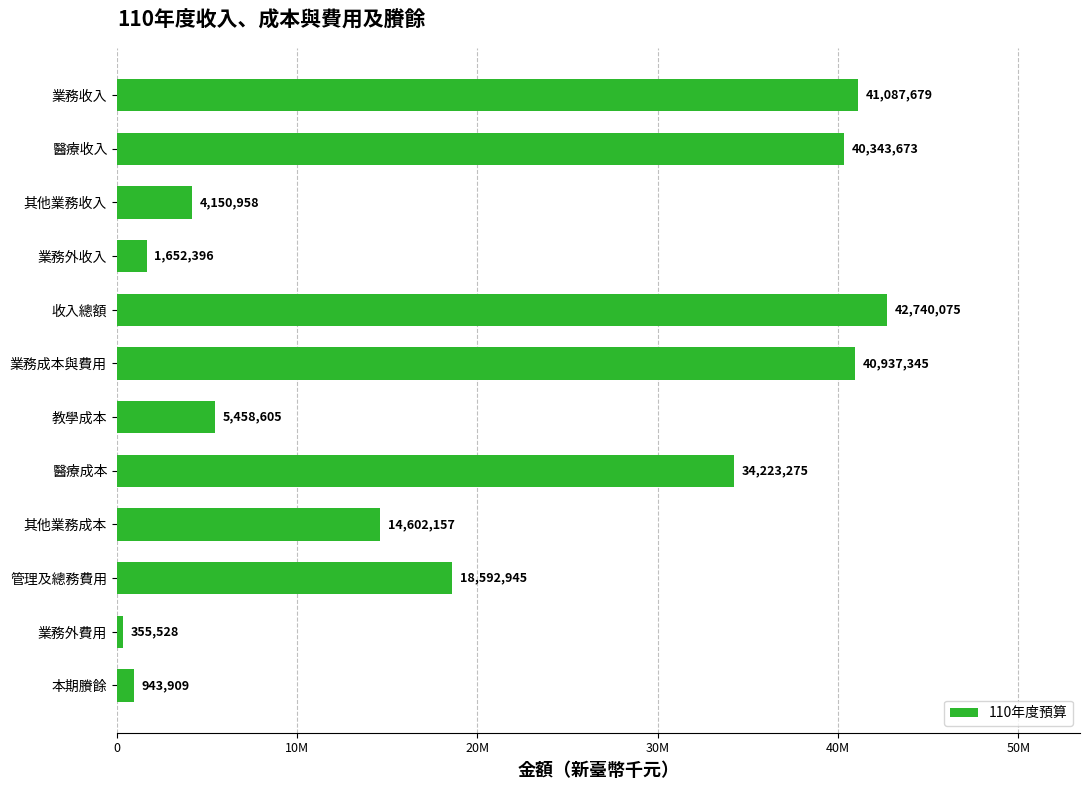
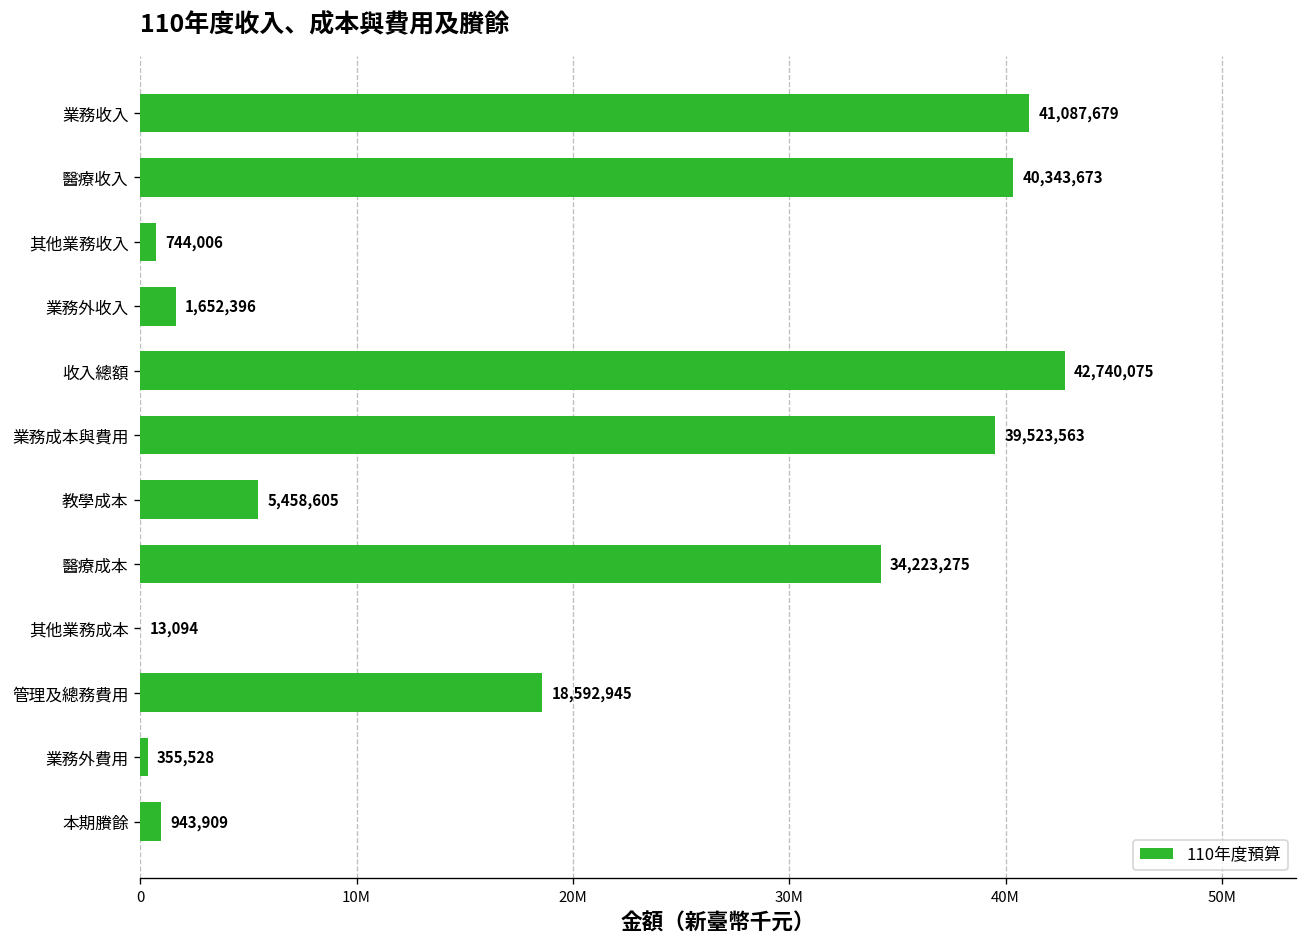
其他業務收入: 4,150,958 -> 744,006
業務成本與費用: 40,937,345 -> 39,523,563
其他業務成本: 14,602,157 -> 13,094
